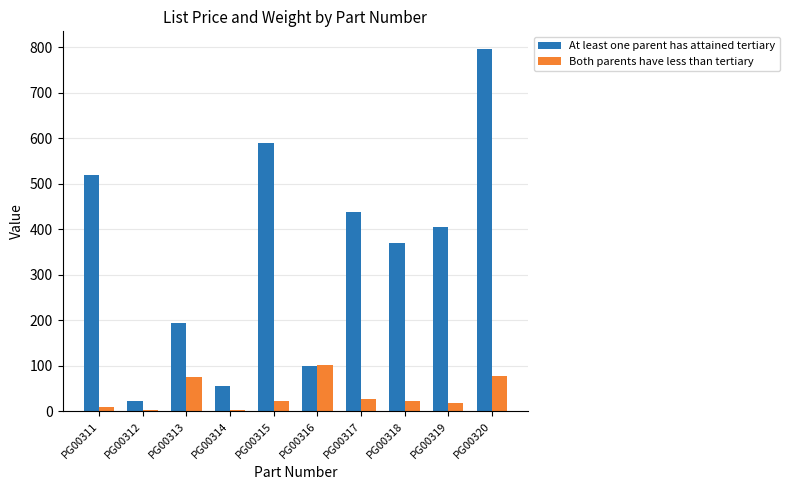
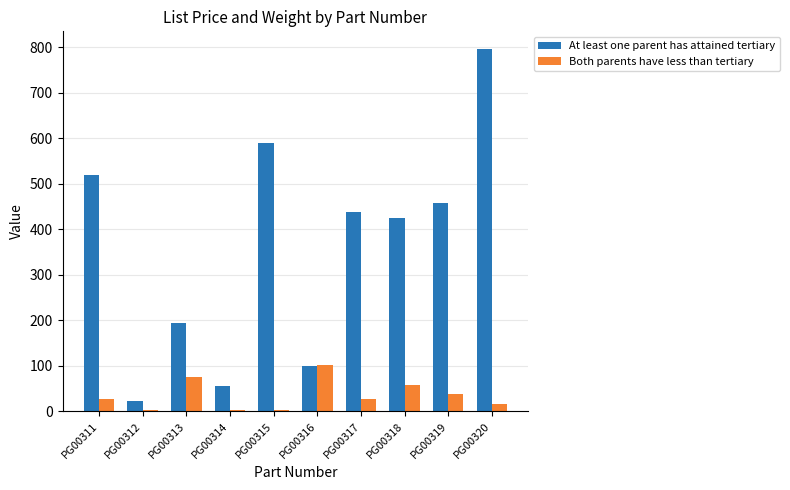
Both parents have less than tertiary, PG00311: 10 -> 30
Both parents have less than tertiary, PG00315: 20 -> 0
At least one parent has attained tertiary, PG00318: 370 -> 430
Both parents have less than tertiary, PG00318: 20 -> 60
At least one parent has attained tertiary, PG00319: 410 -> 460
Both parents have less than tertiary, PG00319: 20 -> 40
Both parents have less than tertiary, PG00320: 80 -> 20
